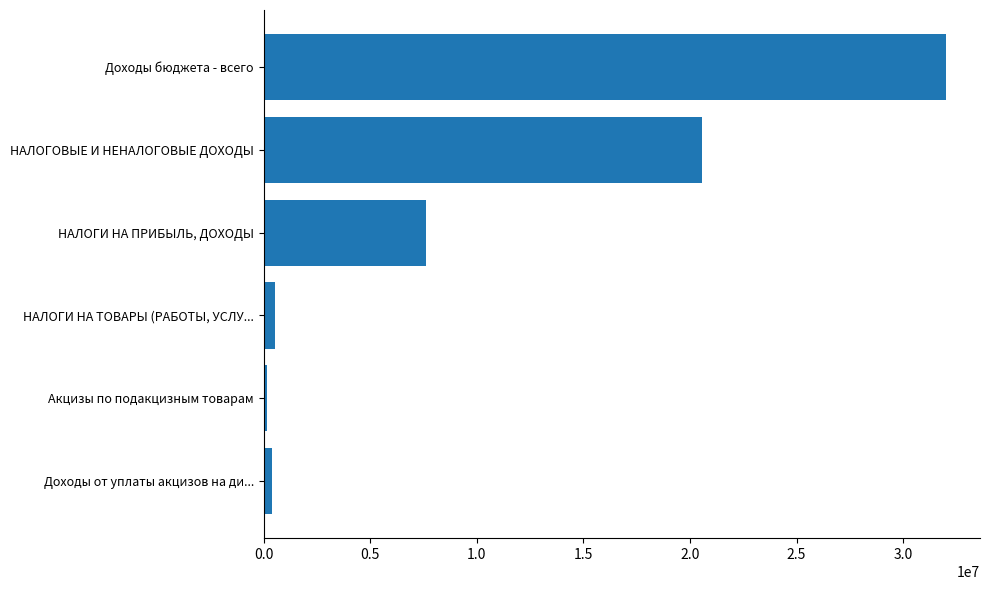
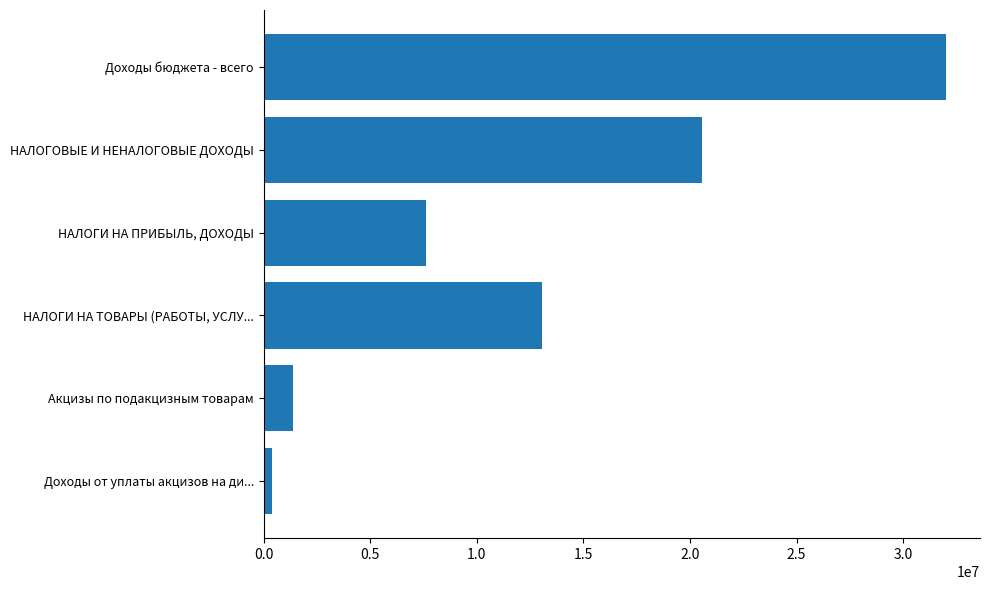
НАЛОГИ НА ТОВАРЫ (РАБОТЫ, УСЛУ...: 600000 -> 13000000
Акцизы по подакцизным товарам: 200000 -> 1400000
